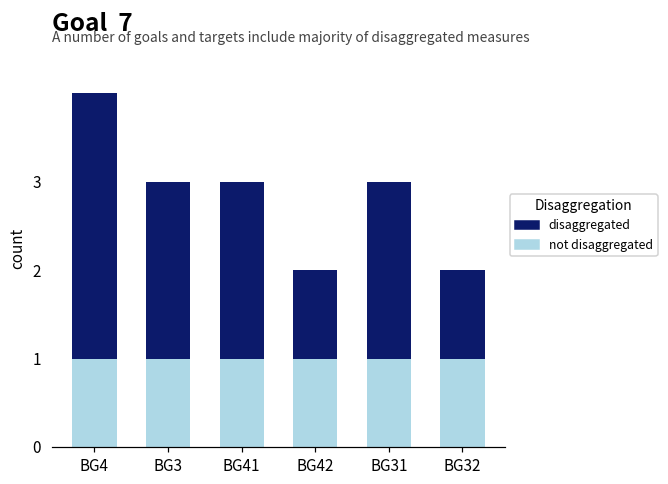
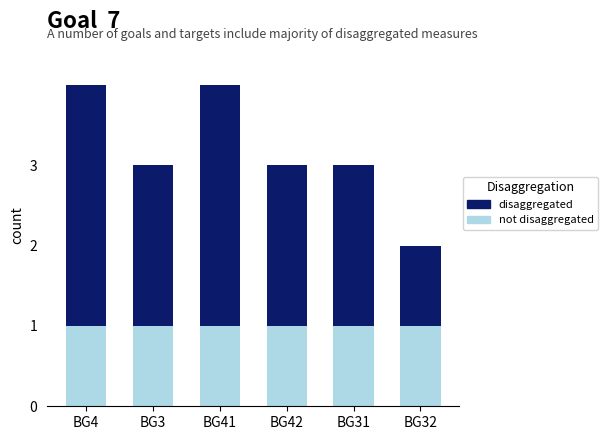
disaggregated, BG41: 2 -> 3
disaggregated, BG42: 1 -> 2
